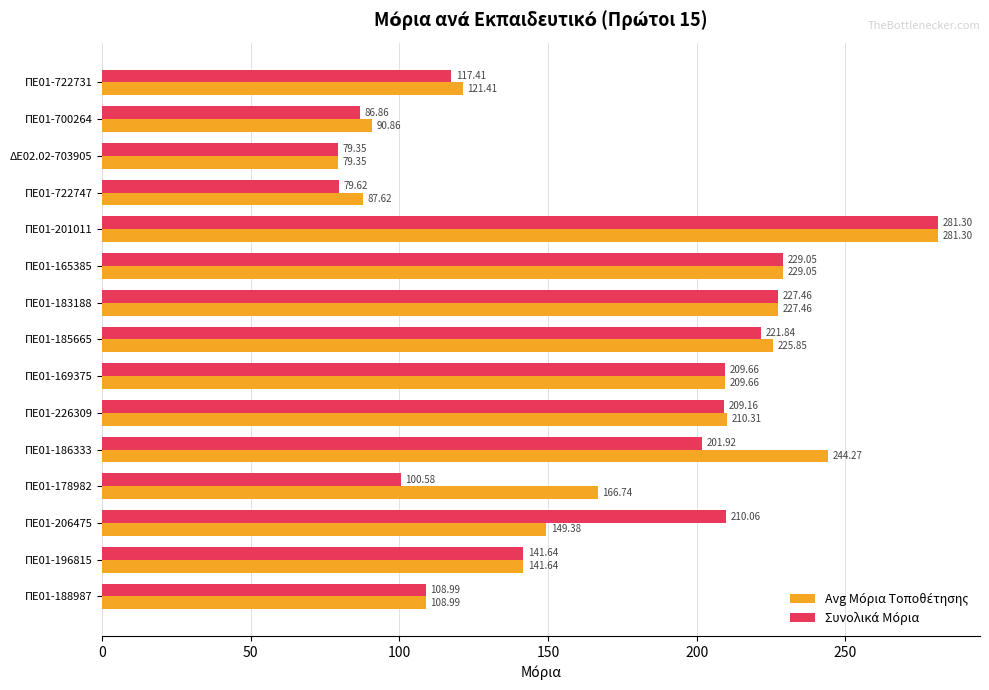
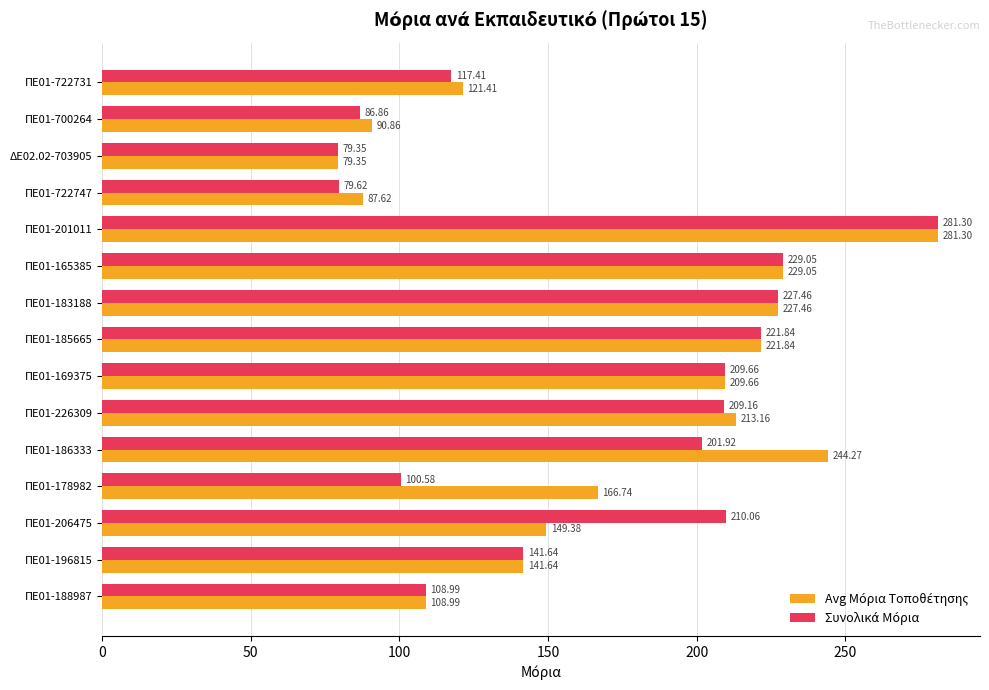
Avg Μόρια Τοποθέτησης, ΠΕ01-185665: 225.85 -> 221.84
Avg Μόρια Τοποθέτησης, ΠΕ01-226309: 210.31 -> 213.16
